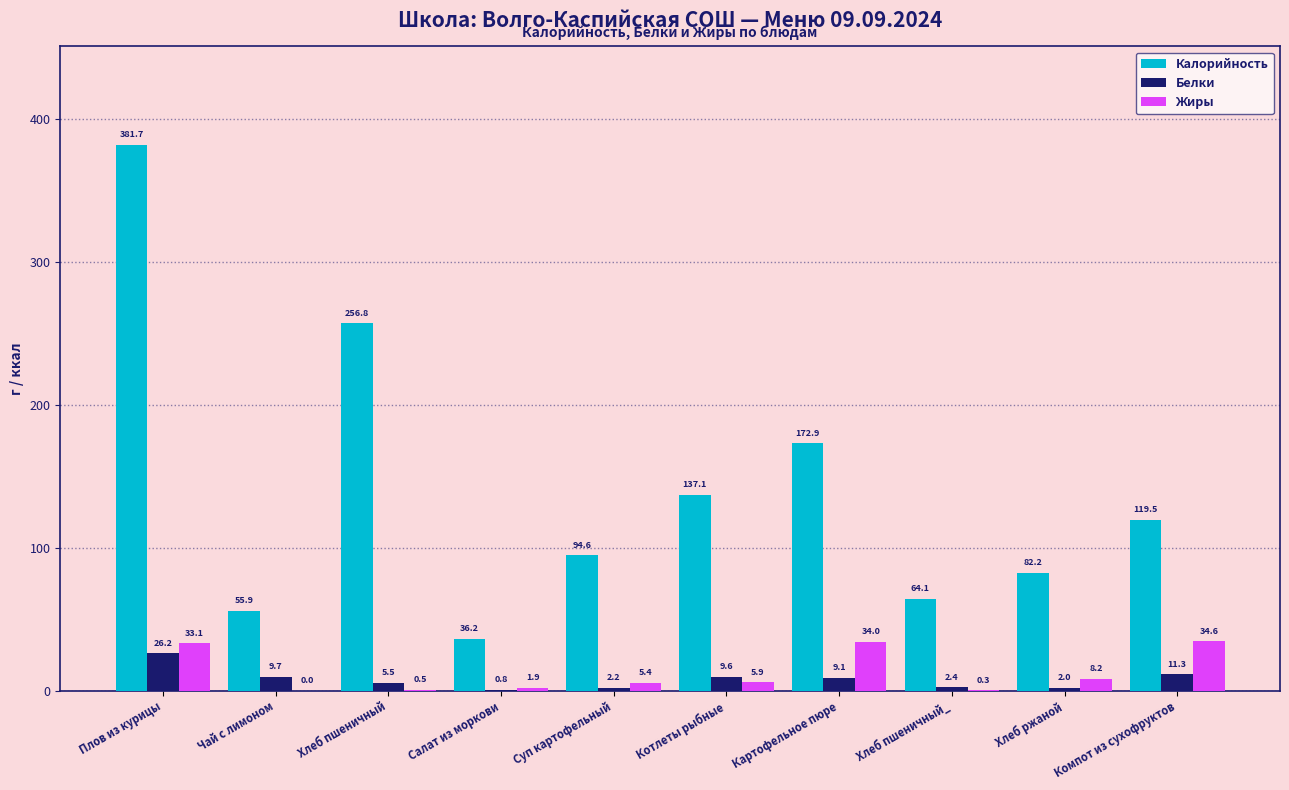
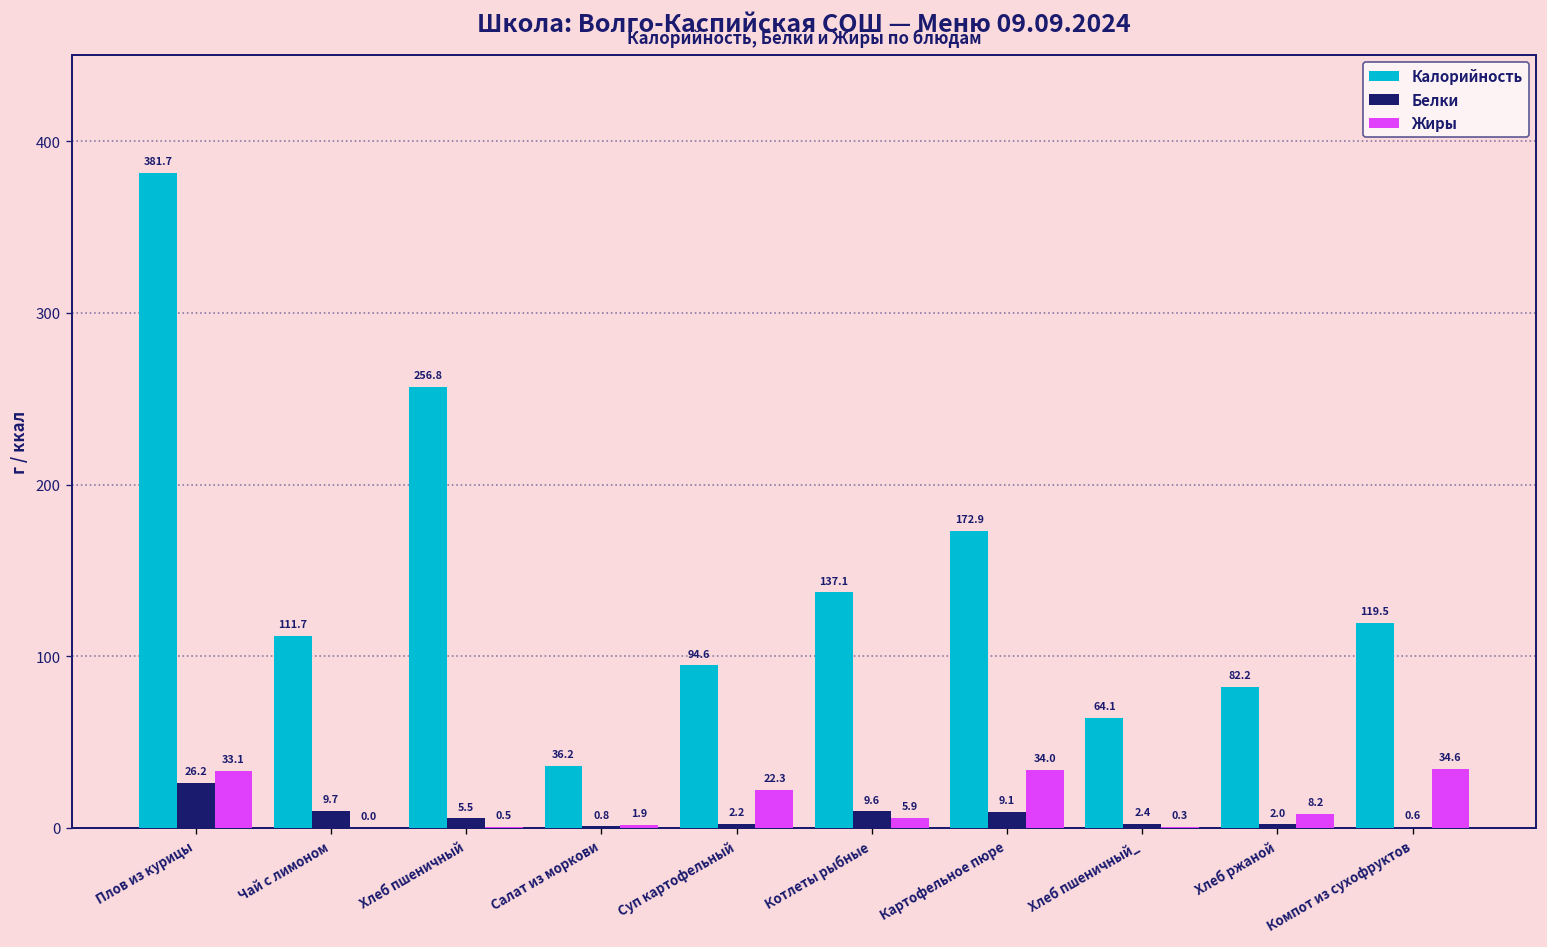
Калорийность, Чай с лимоном: 55.9 -> 111.7
Жиры, Суп картофельный: 5.4 -> 22.3
Белки, Компот из сухофруктов: 11.3 -> 0.6
